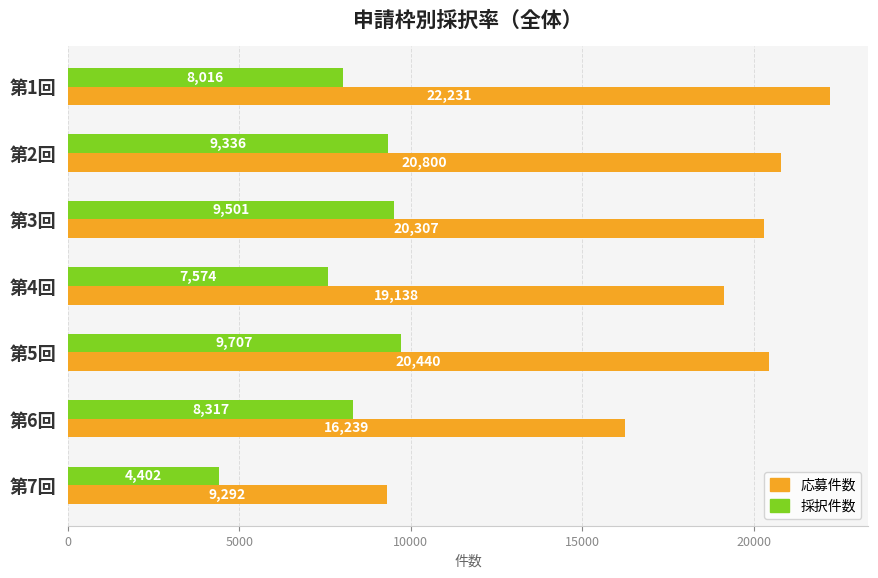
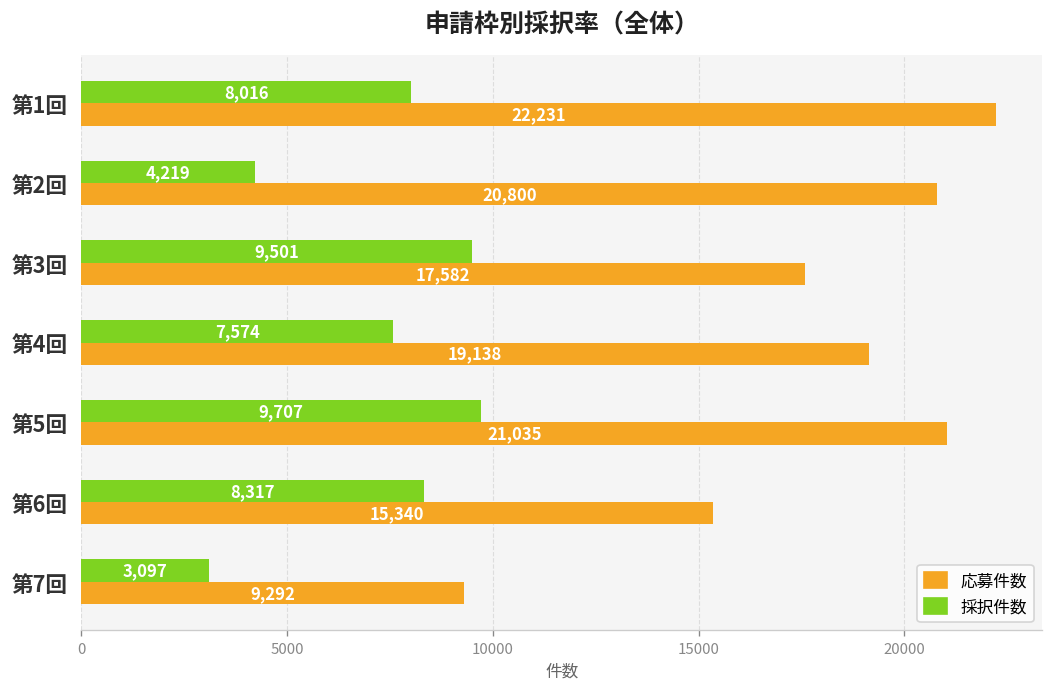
採択件数, 第2回: 9,336 -> 4,219
応募件数, 第3回: 20,307 -> 17,582
応募件数, 第5回: 20,440 -> 21,035
応募件数, 第6回: 16,239 -> 15,340
採択件数, 第7回: 4,402 -> 3,097
